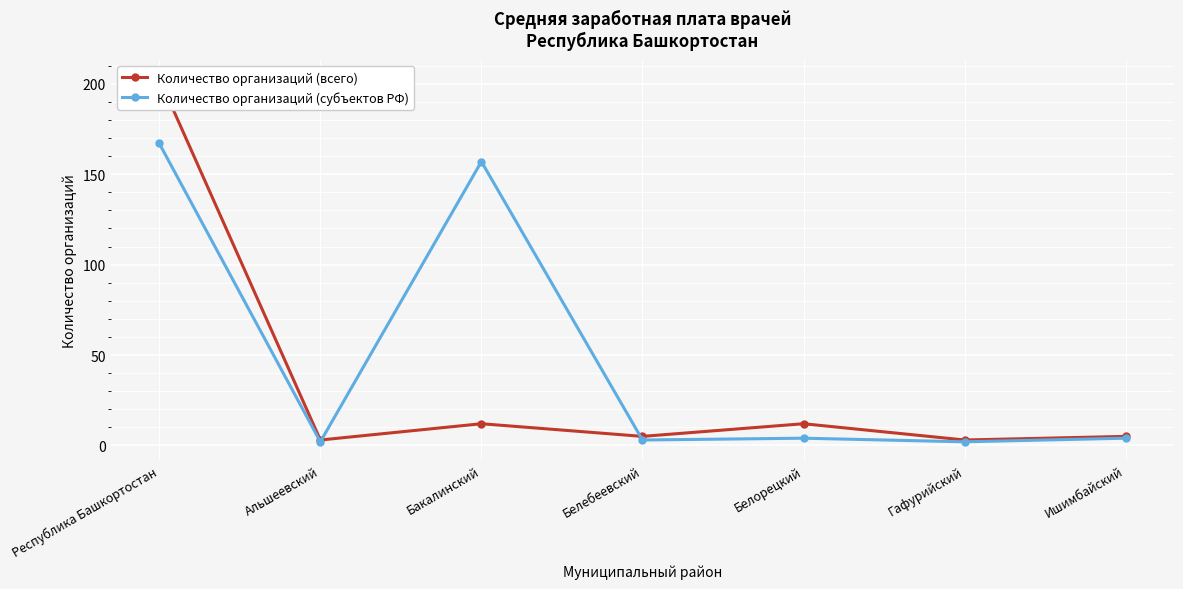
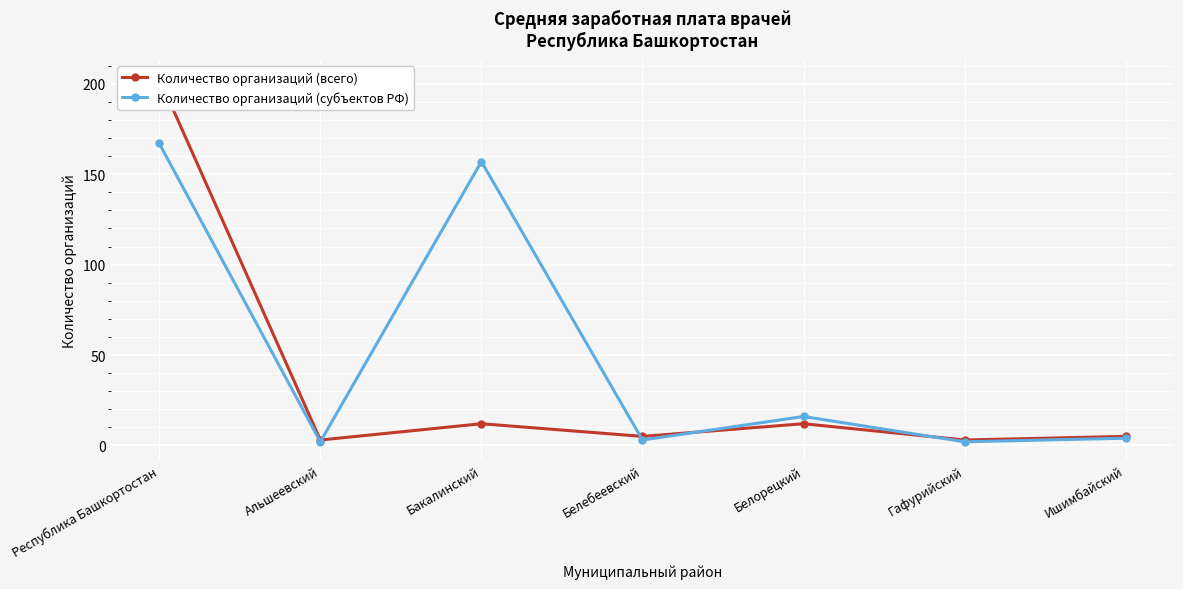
Количество организаций (субъектов РФ), Белорецкий: 4 -> 16
